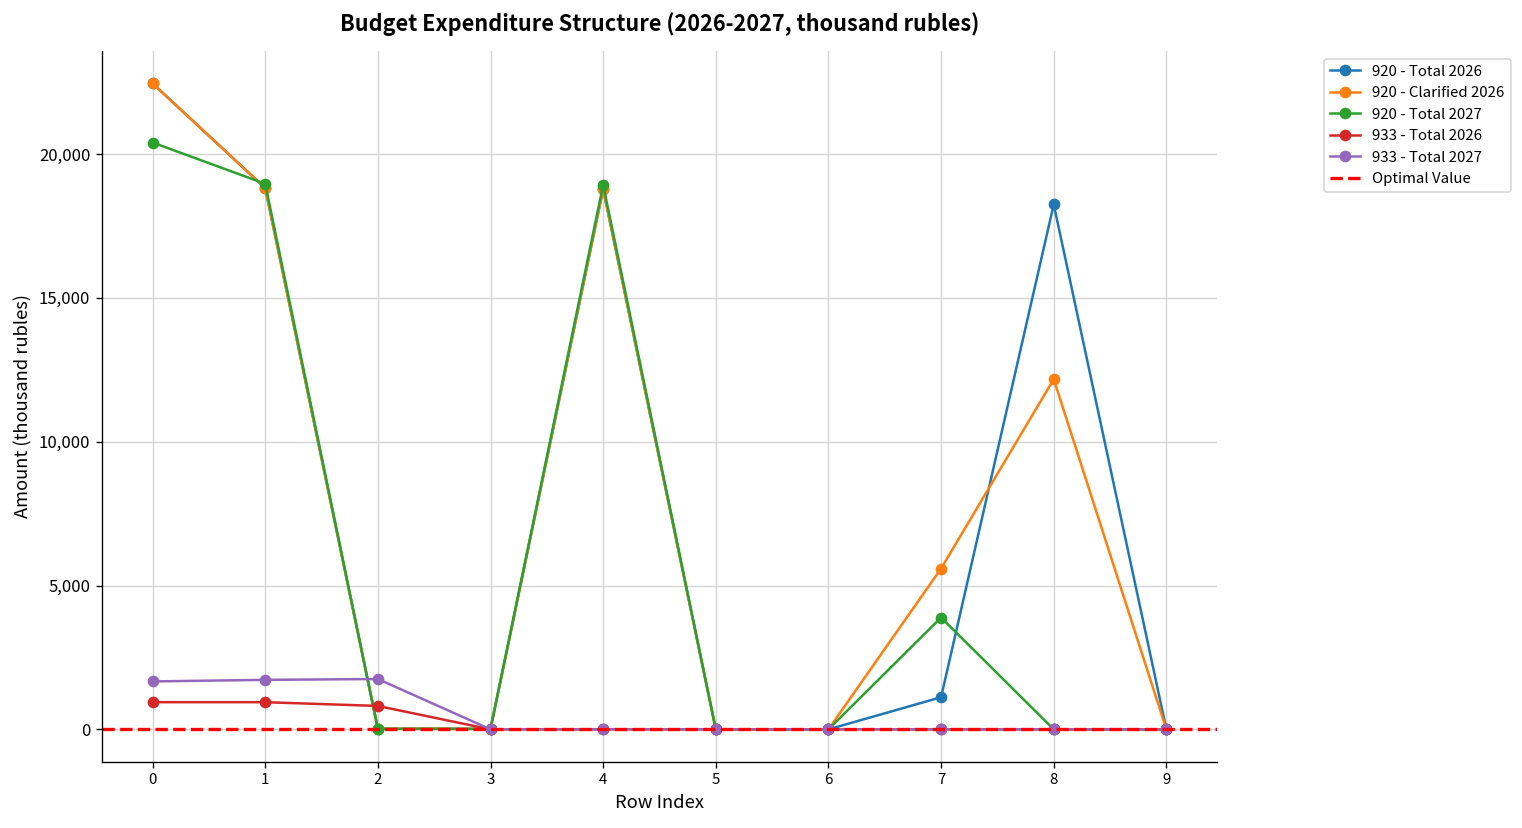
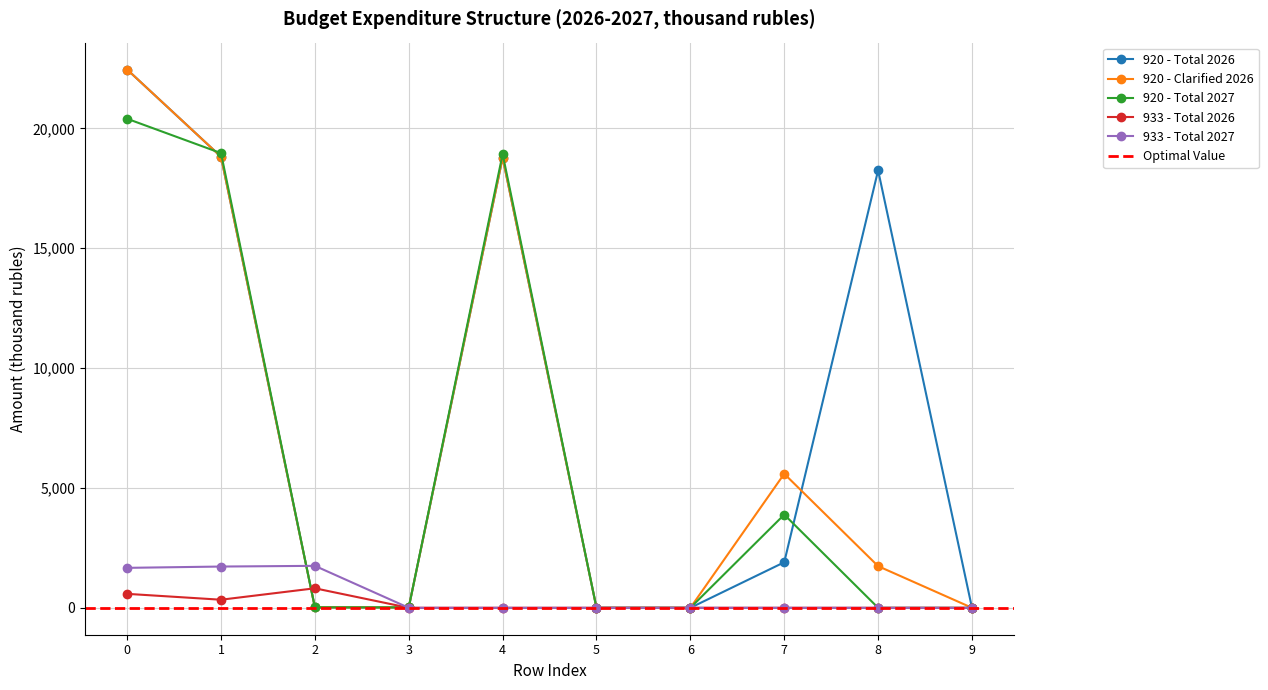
933 - Total 2026, 0: 900 -> 600
933 - Total 2026, 1: 900 -> 300
920 - Total 2026, 7: 1,100 -> 1,900
920 - Clarified 2026, 8: 12,200 -> 1,700
